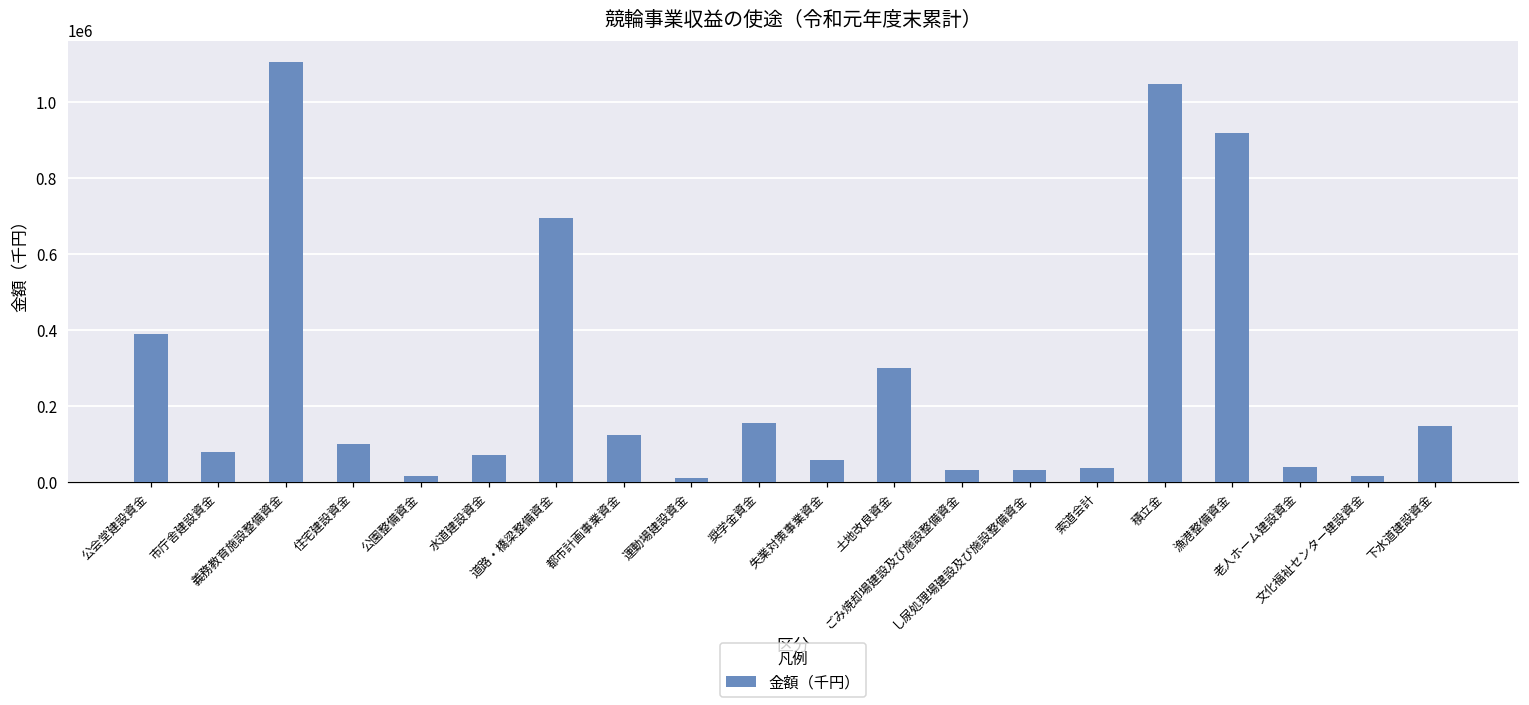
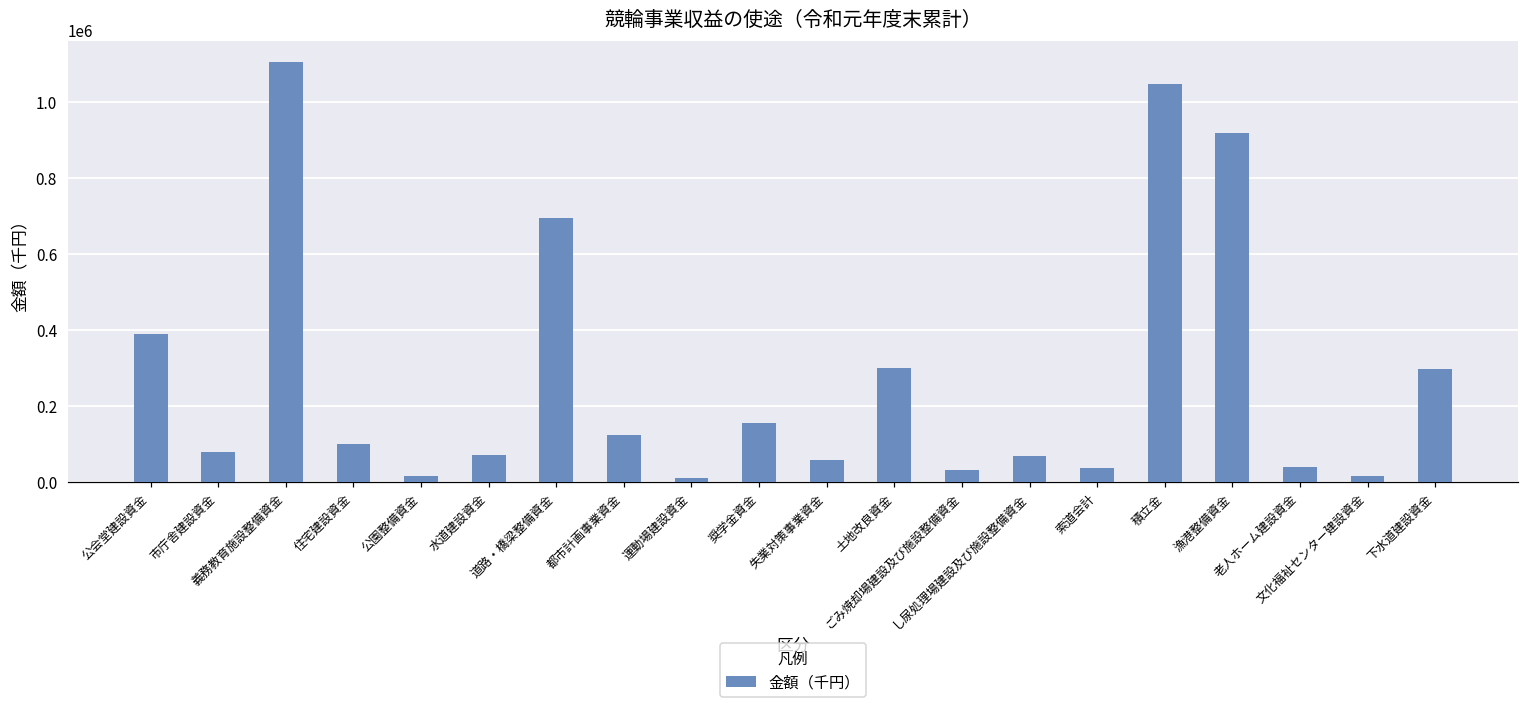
し尿処理場建設及び施設整備資金: 30000 -> 70000
下水道建設資金: 150000 -> 300000
